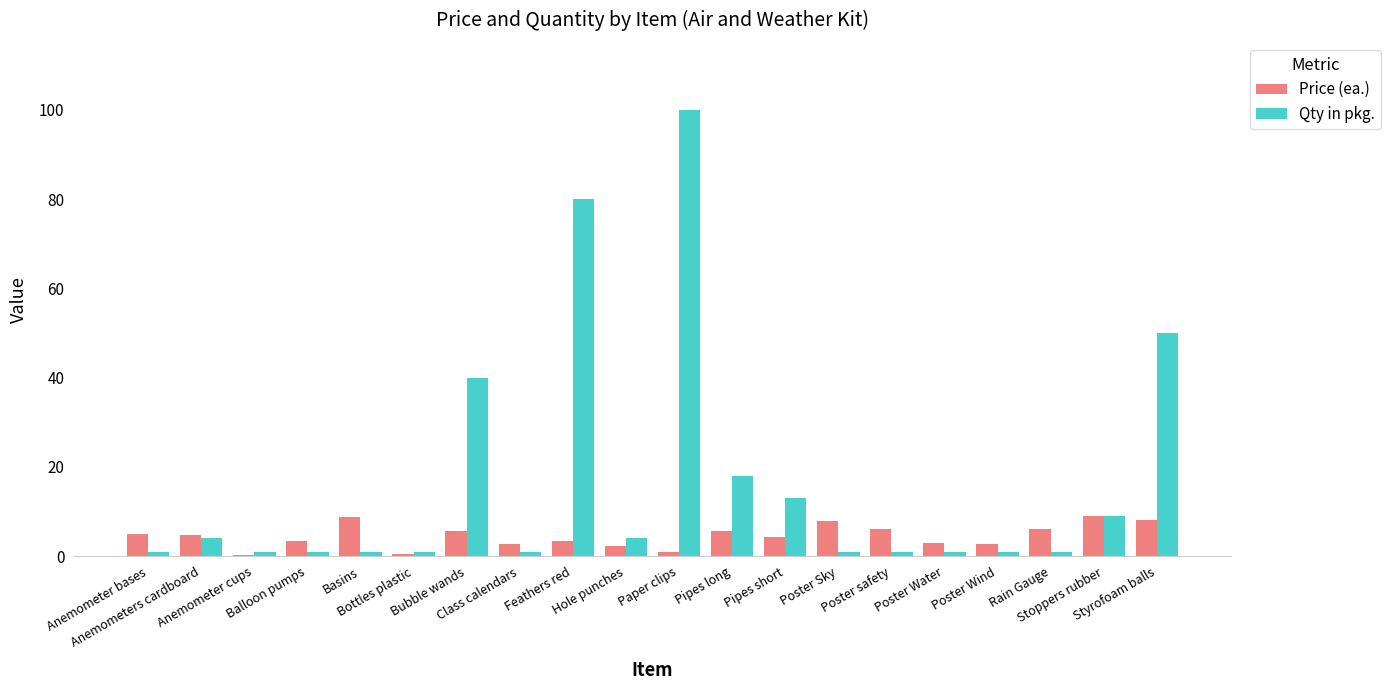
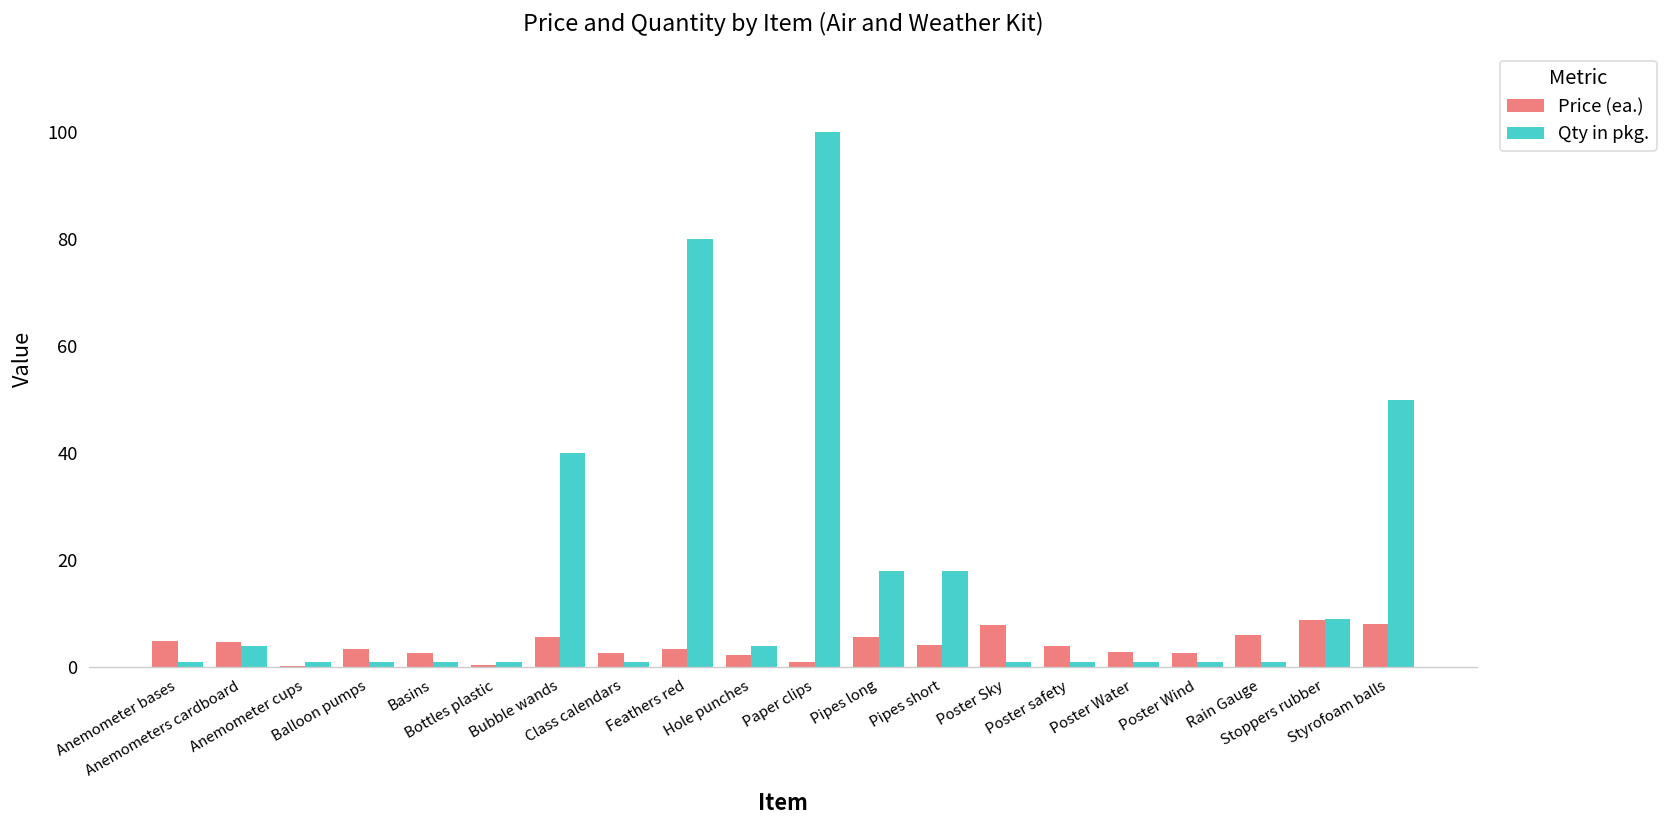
Price (ea.), Basins: 9 -> 3
Qty in pkg., Pipes short: 13 -> 18
Price (ea.), Poster safety: 6 -> 4
